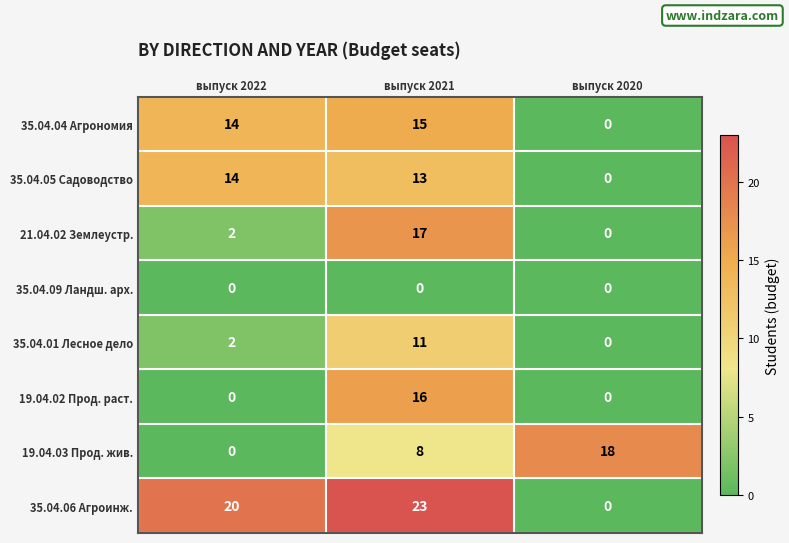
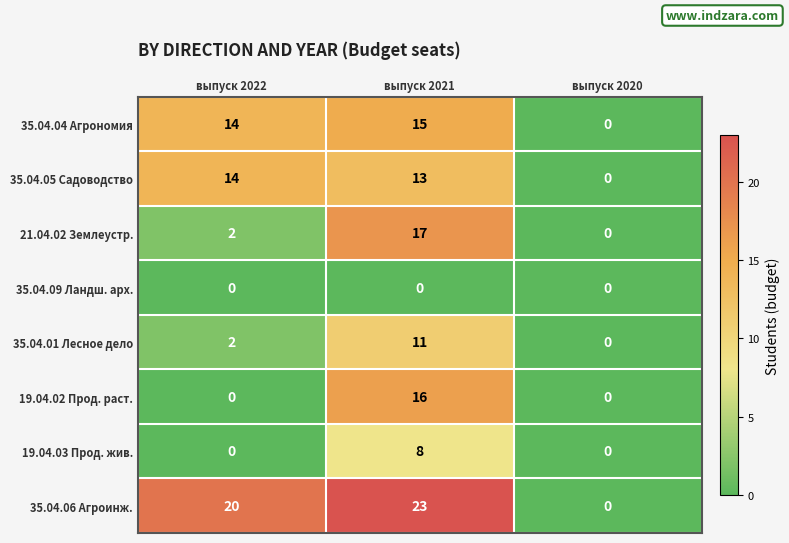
19.04.03 Прод. жив., выпуск 2020: 18 -> 0
